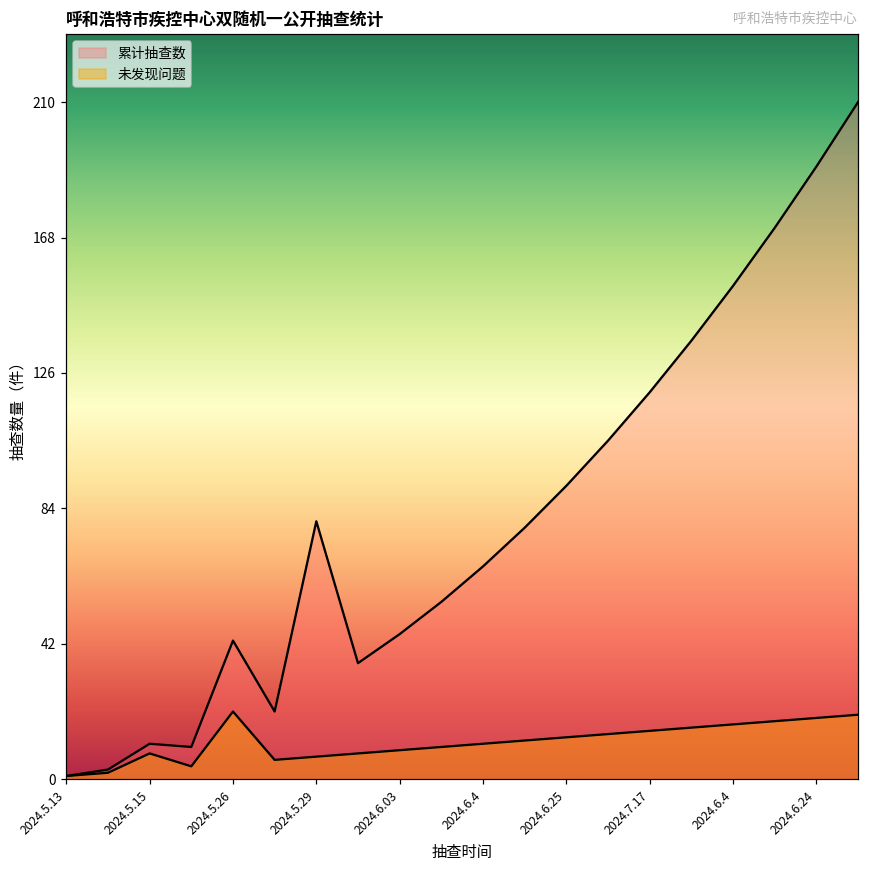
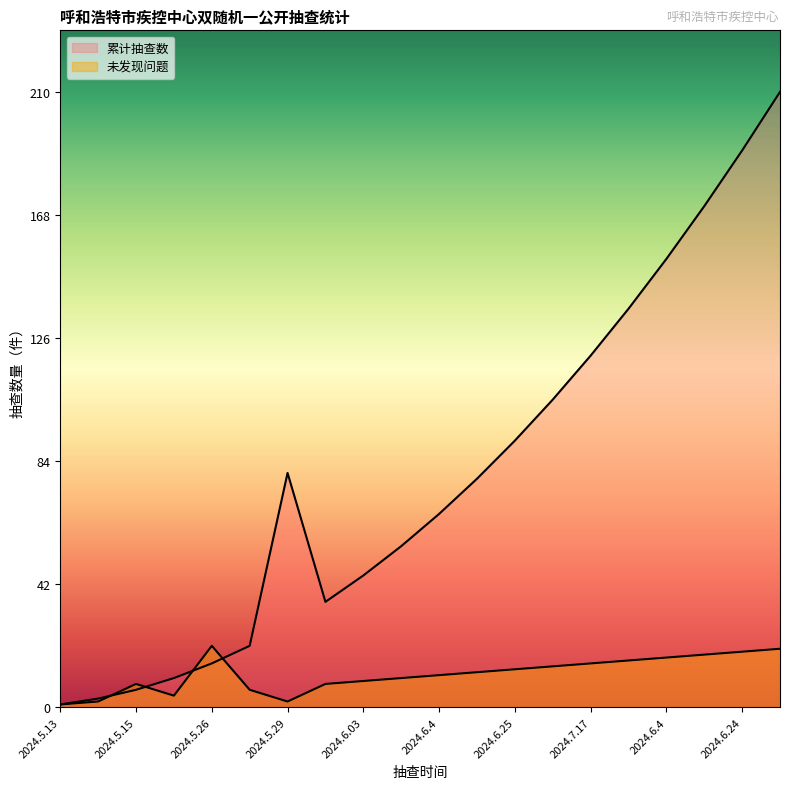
累计抽查数, 2024.5.15: 11 -> 6
累计抽查数, 2024.5.26: 43 -> 15
未发现问题, 2024.5.29: 7 -> 2
